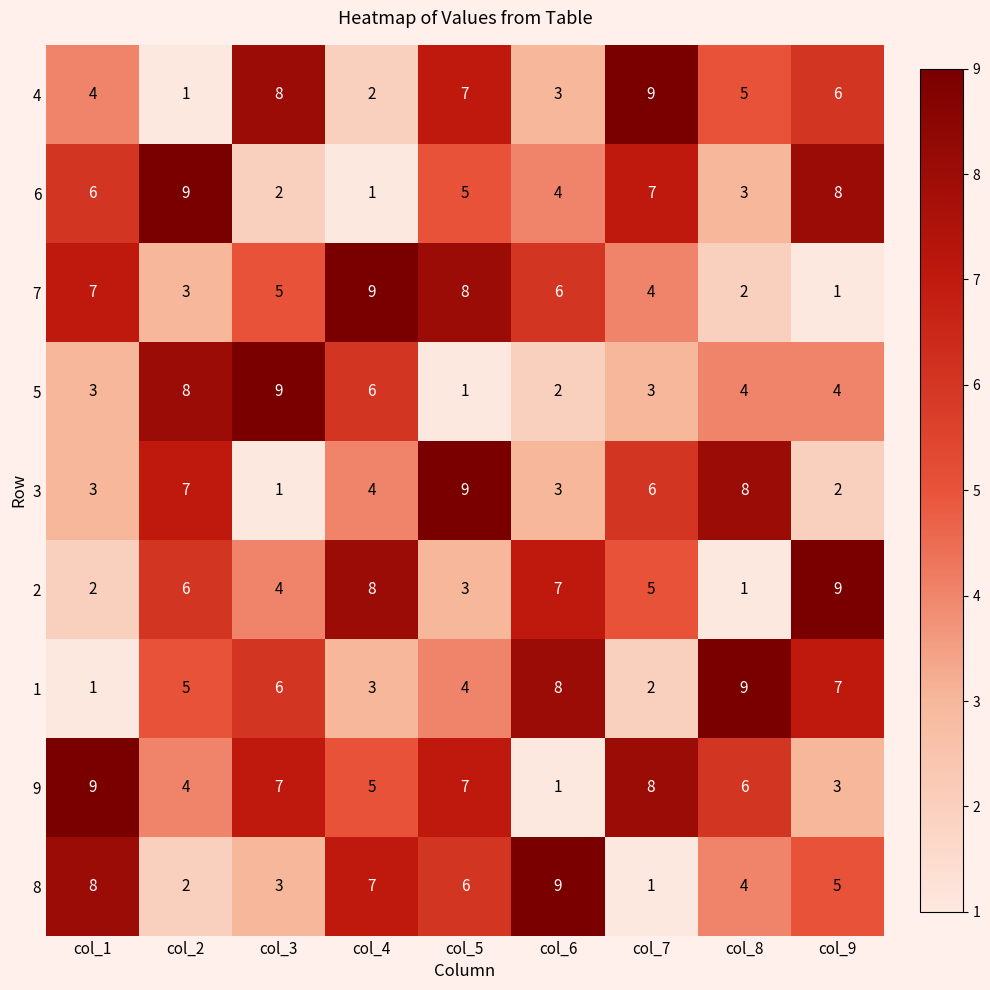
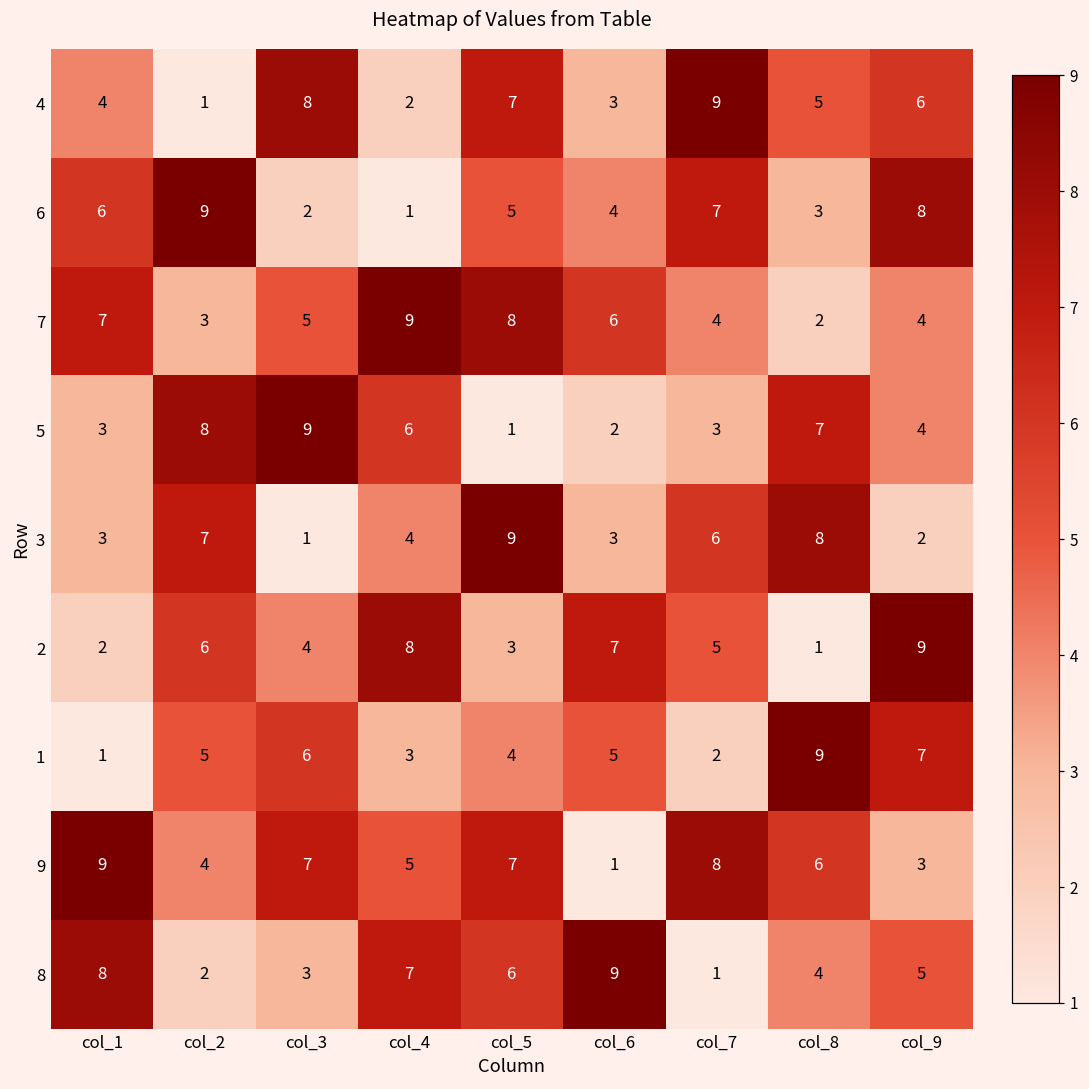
7, col_9: 1 -> 4
5, col_8: 4 -> 7
1, col_6: 8 -> 5
